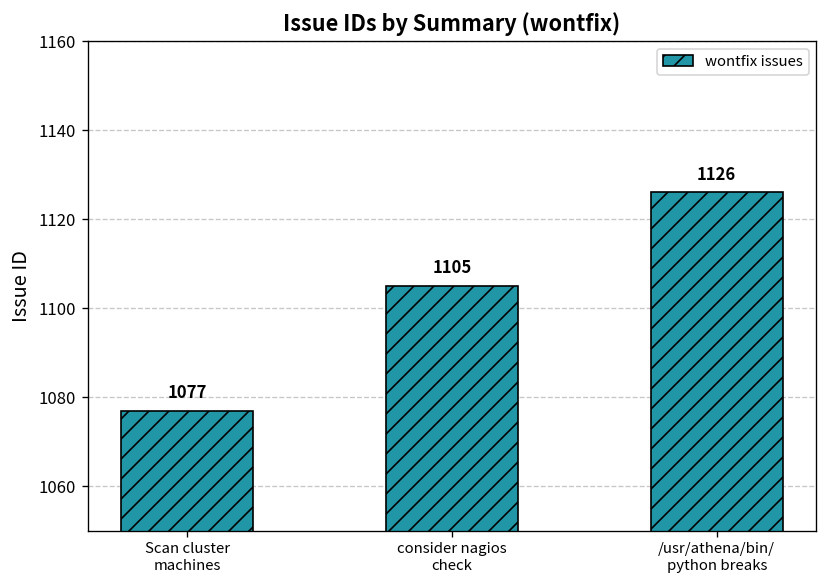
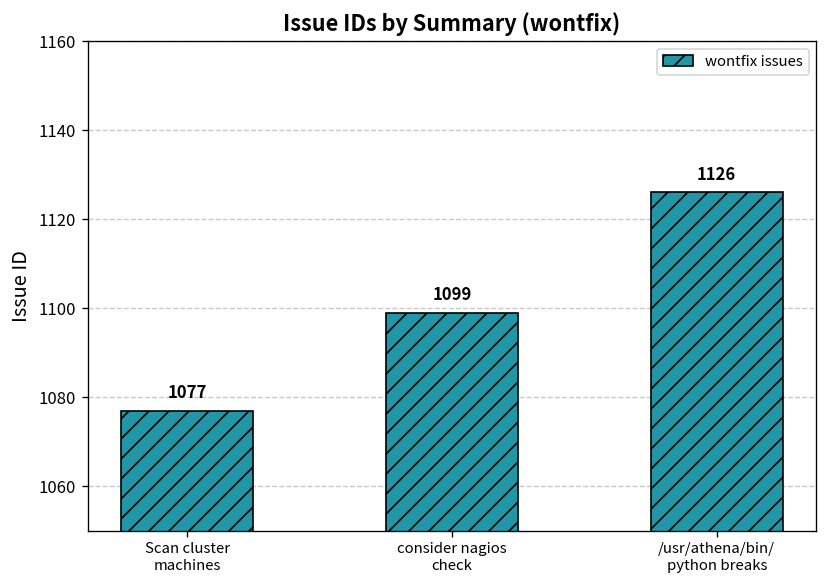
consider nagios check: 1105 -> 1099
